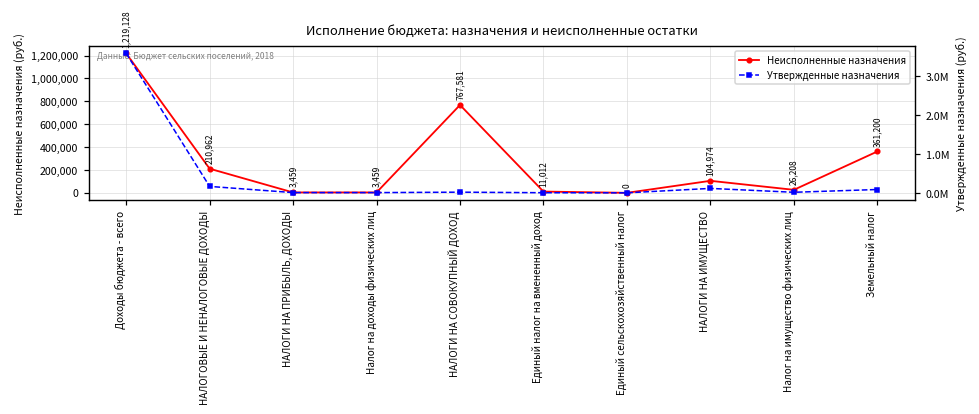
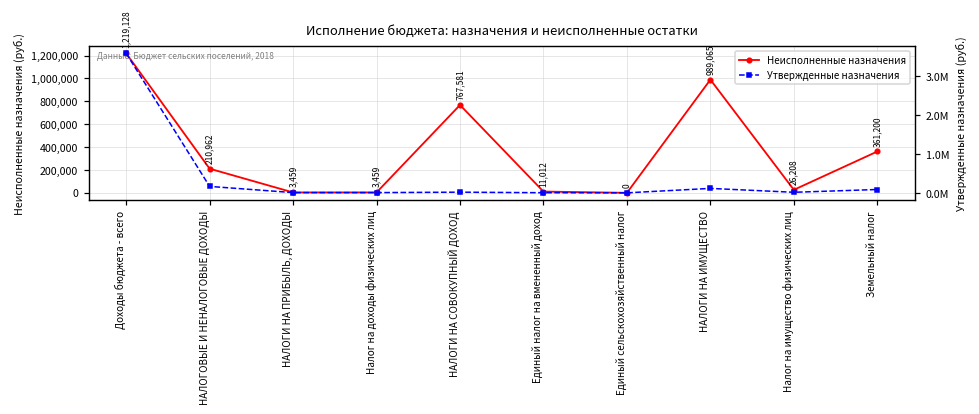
Неисполненные назначения, НАЛОГИ НА ИМУЩЕСТВО: 104,974 -> 989,065
